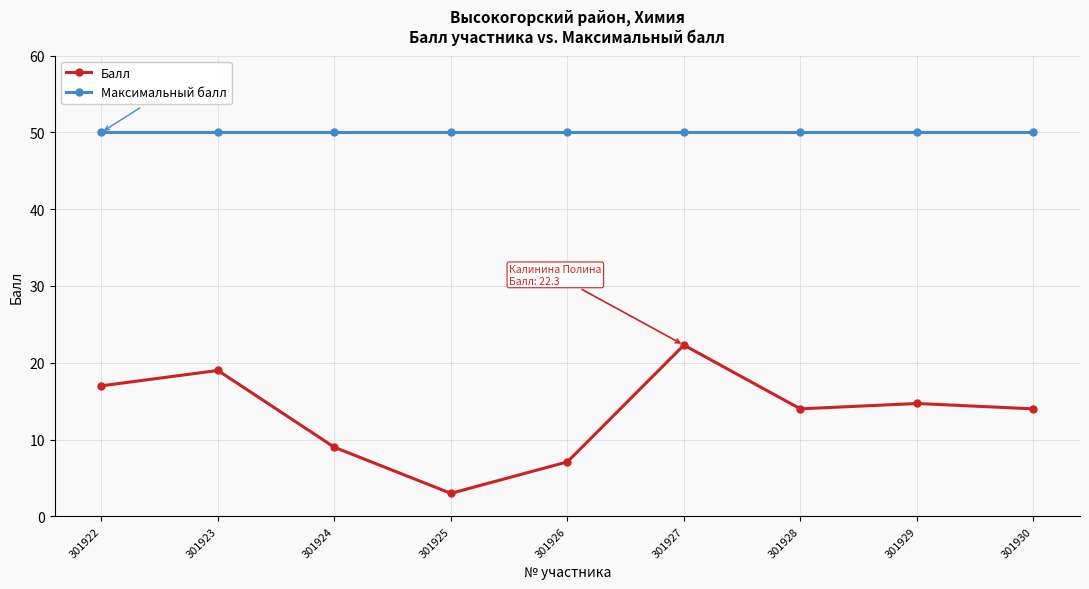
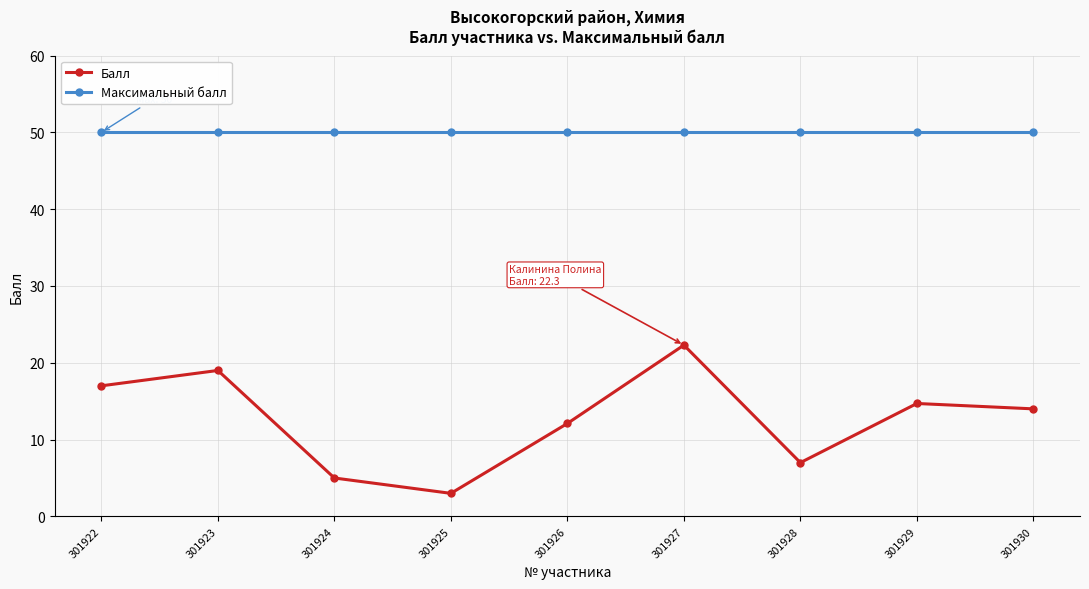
Балл, 301924: 9 -> 5
Балл, 301926: 7 -> 12
Балл, 301928: 14 -> 7
